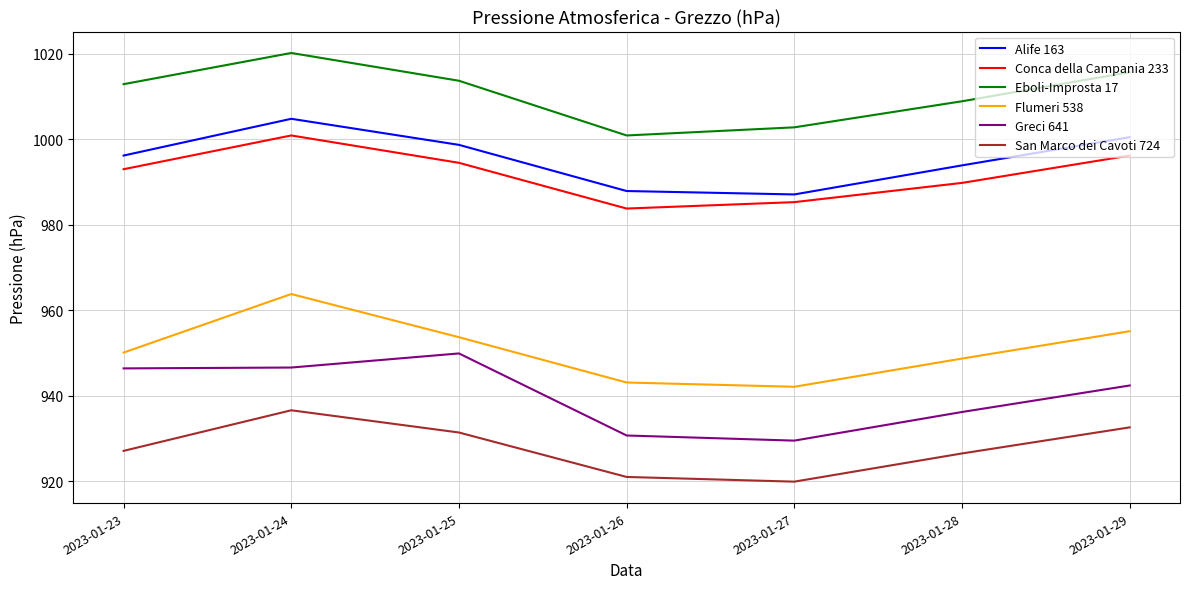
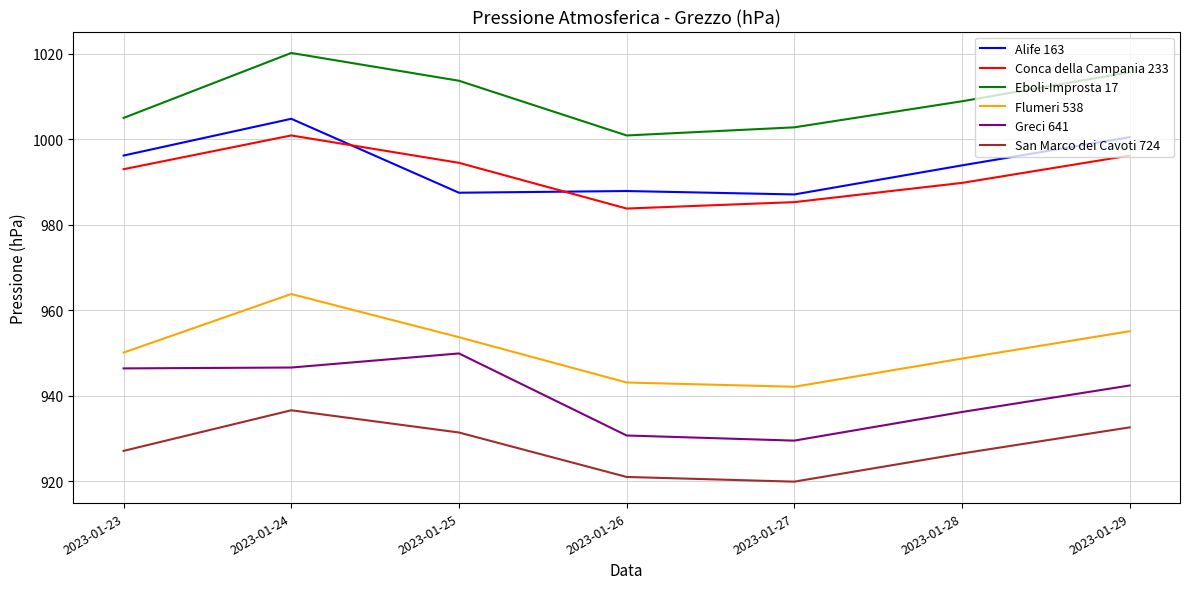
Eboli-Improsta 17, 2023-01-23: 1013 -> 1005
Alife 163, 2023-01-25: 999 -> 988
